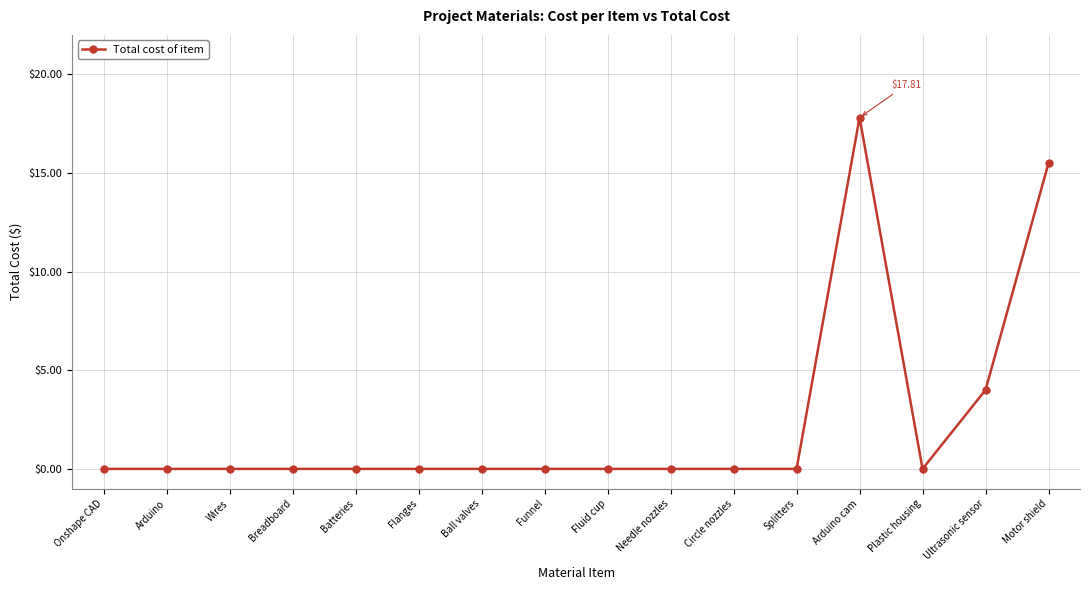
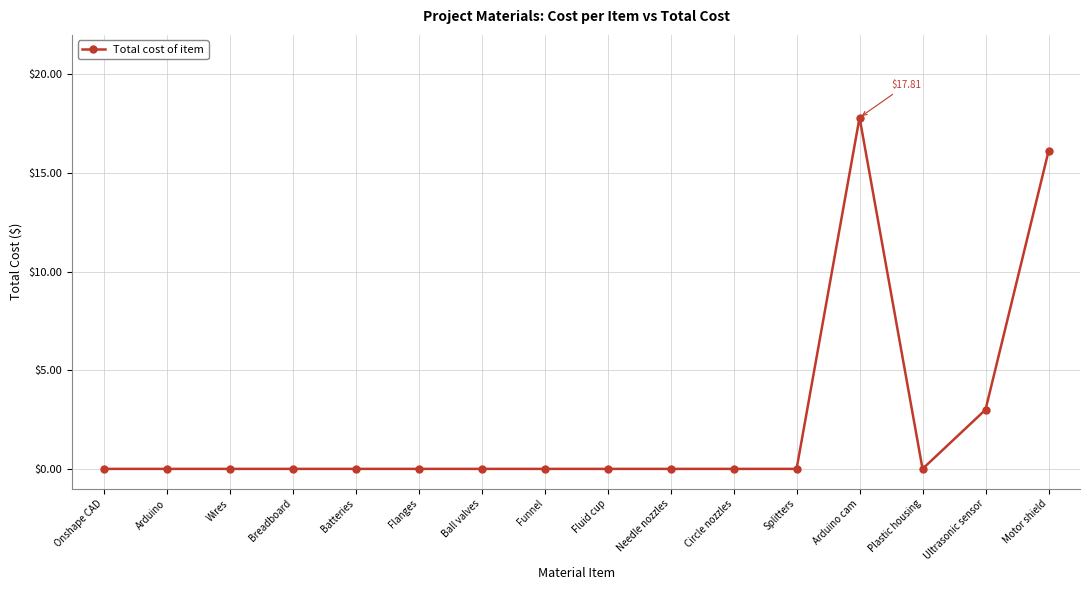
Ultrasonic sensor: $4 -> $3
Motor shield: $15.5 -> $16.1
